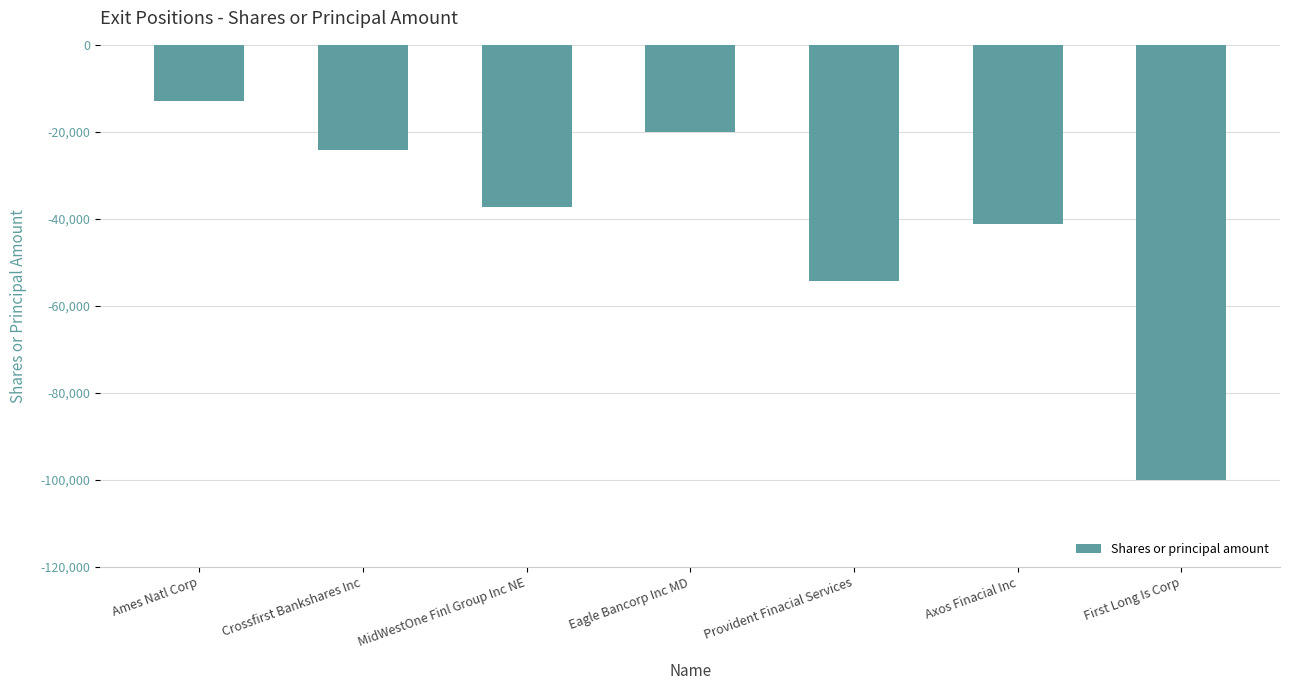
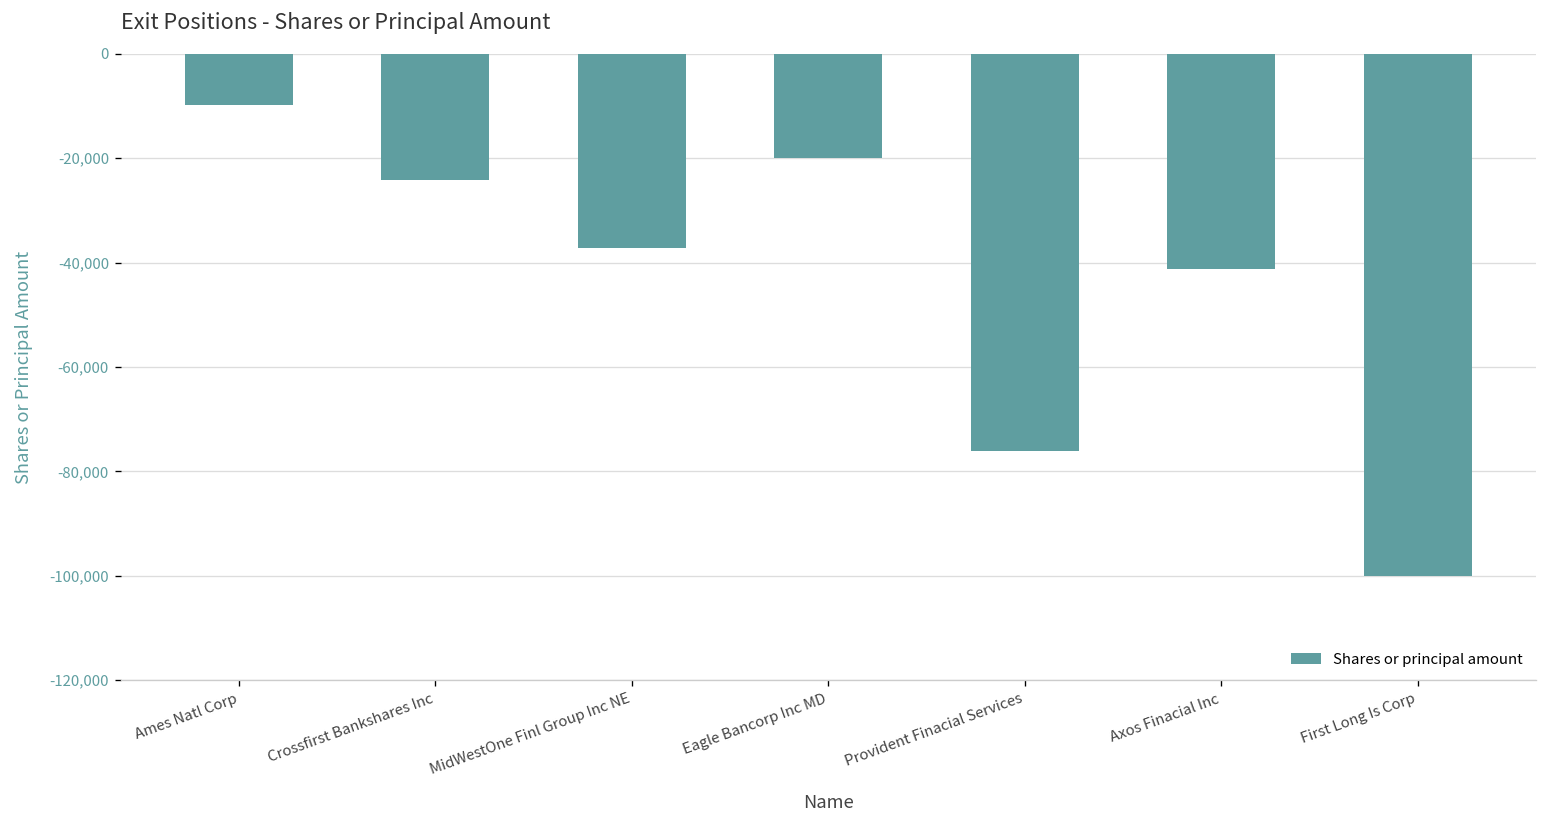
Ames Natl Corp: -13,000 -> -10,000
Provident Finacial Services: -54,000 -> -76,000
